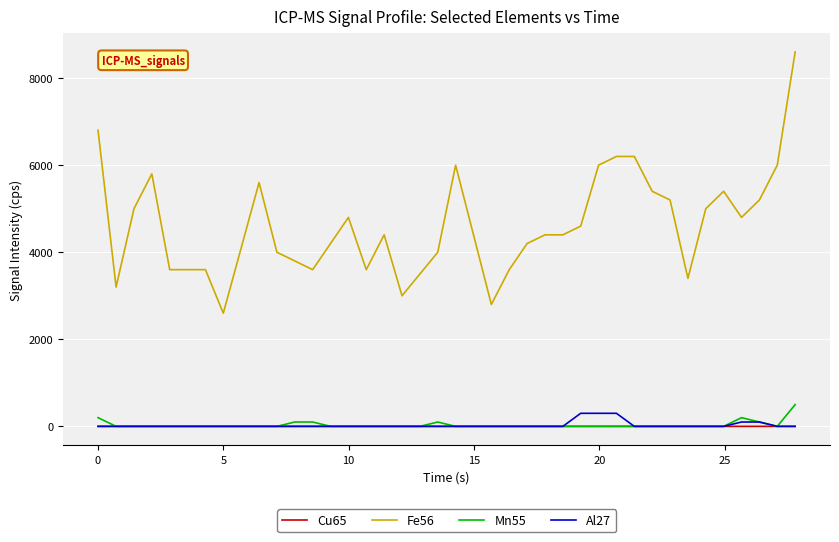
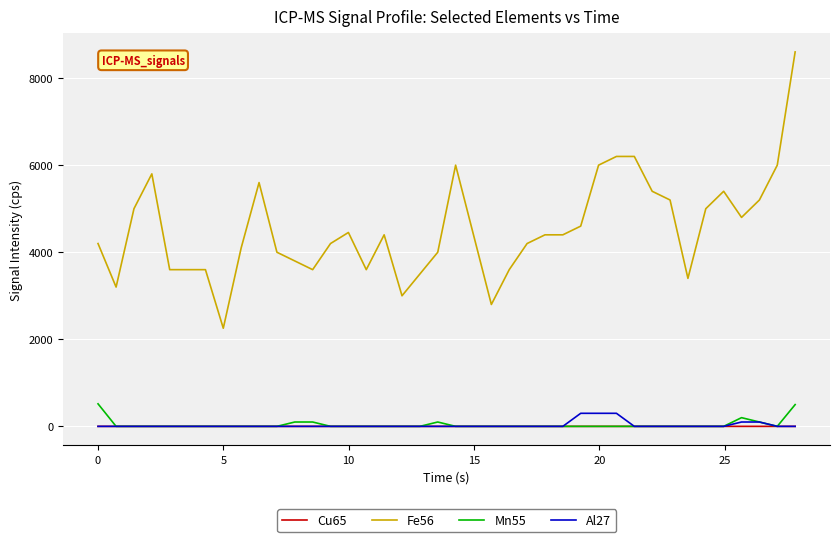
Fe56, 0: 6800 -> 4200
Mn55, 0: 200 -> 500
Fe56, 5: 2600 -> 2300
Fe56, 10: 4800 -> 4500
